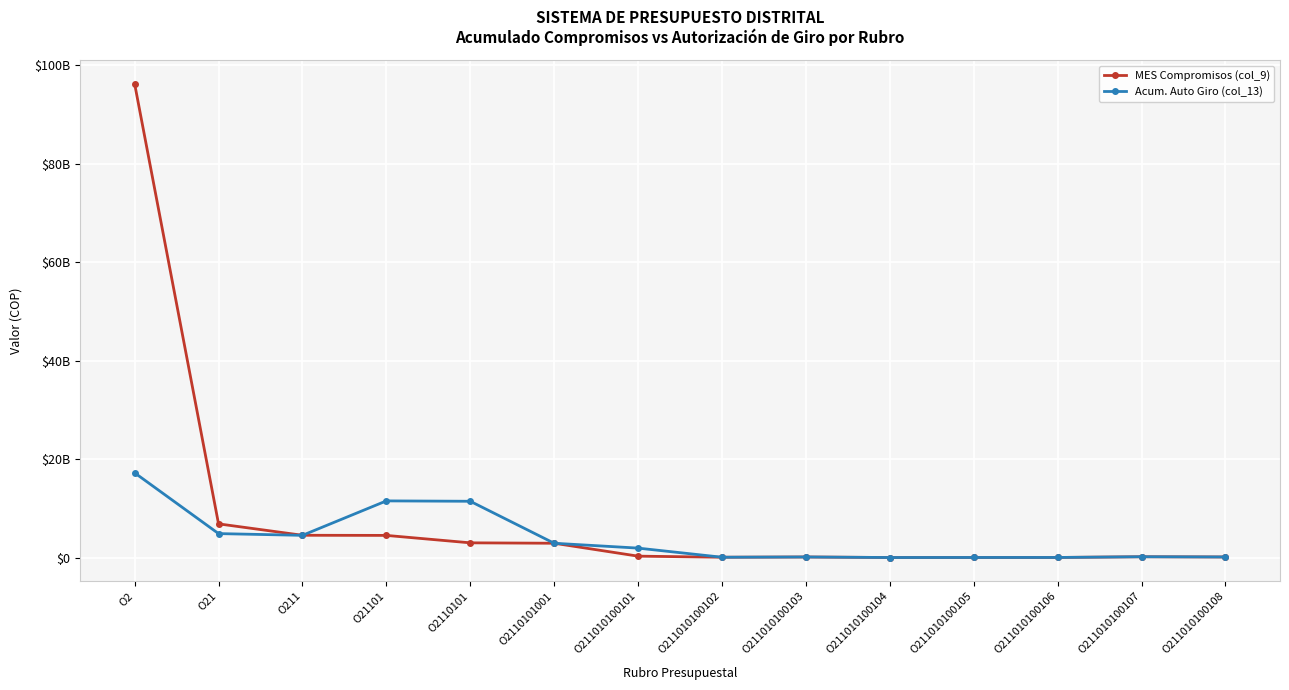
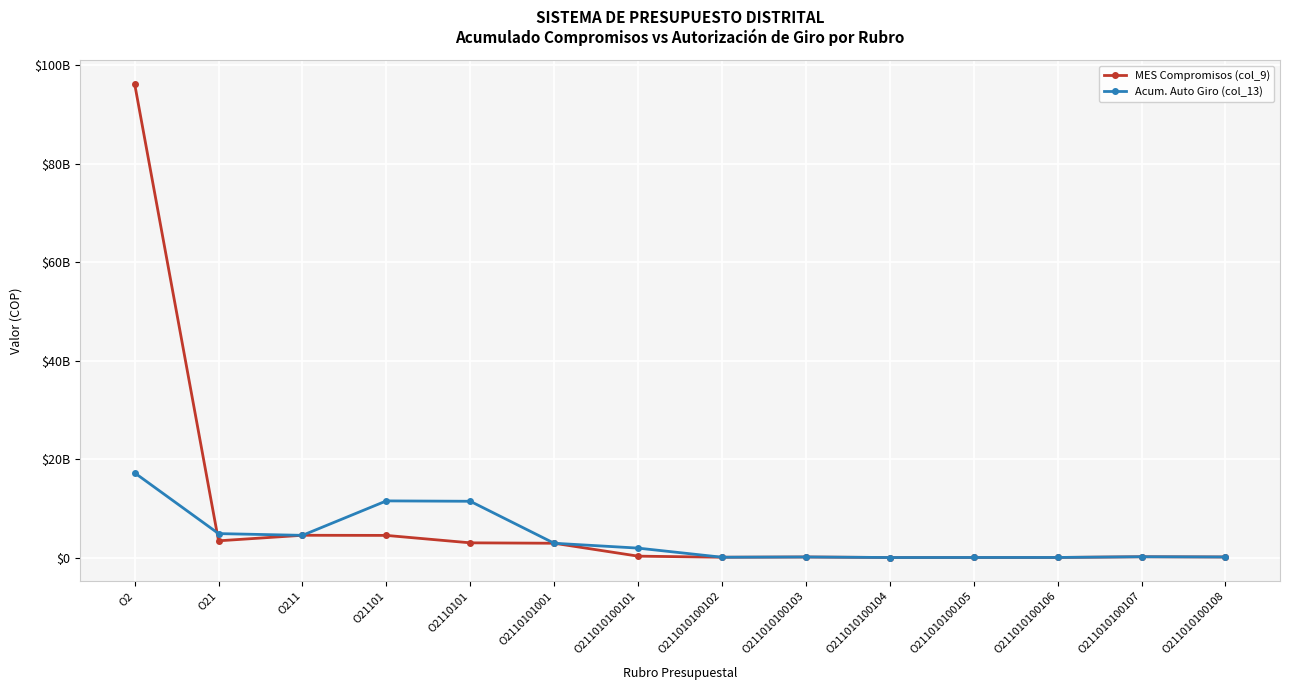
MES Compromisos (col_9), O21: $7000000000 -> $3000000000
